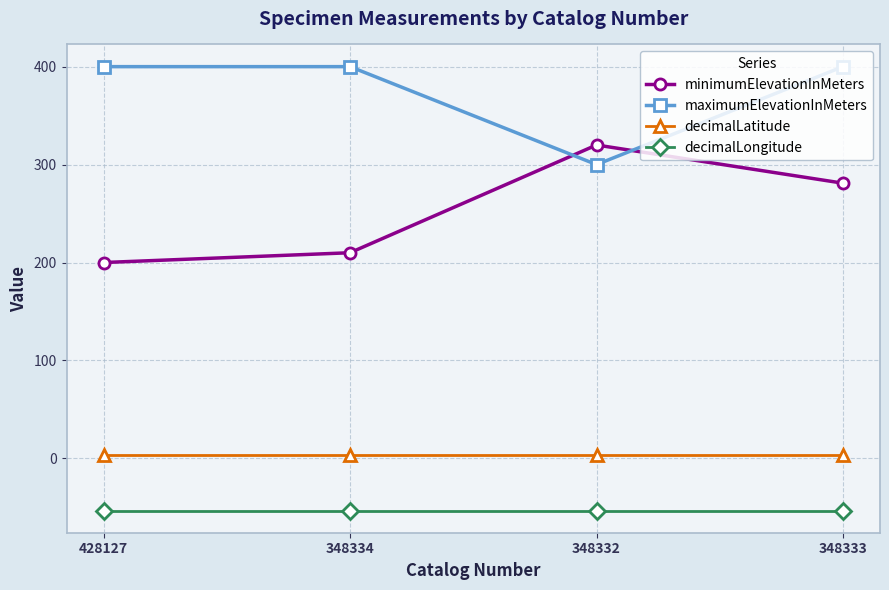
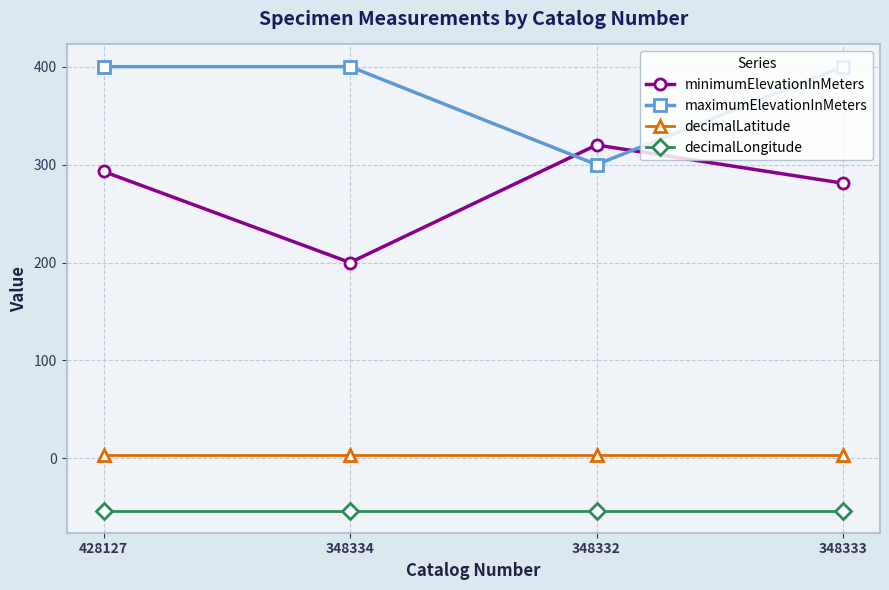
minimumElevationInMeters, 428127: 200 -> 290
minimumElevationInMeters, 348334: 210 -> 200
